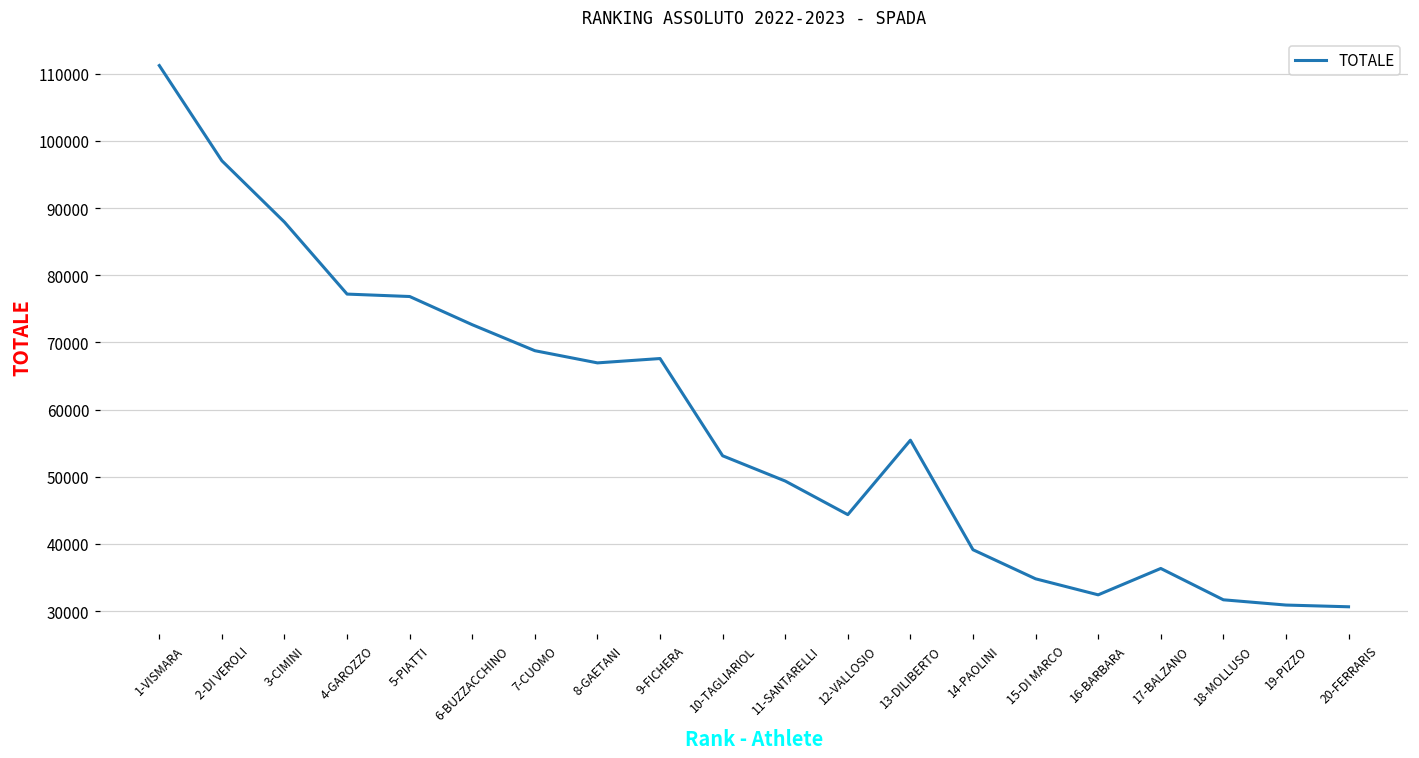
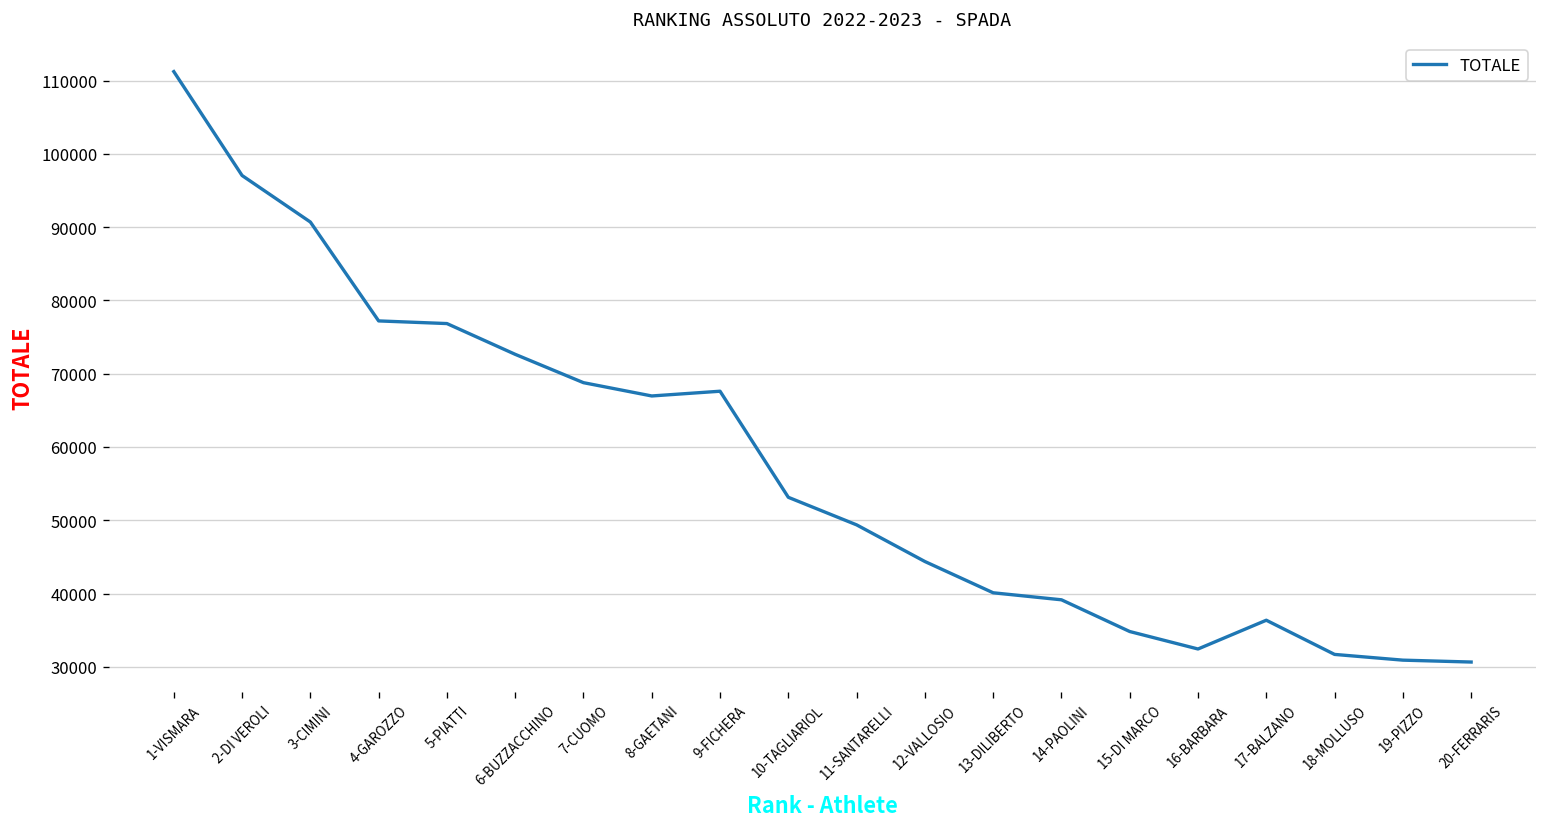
3-CIMINI: 88000 -> 91000
13-DILIBERTO: 55000 -> 40000
